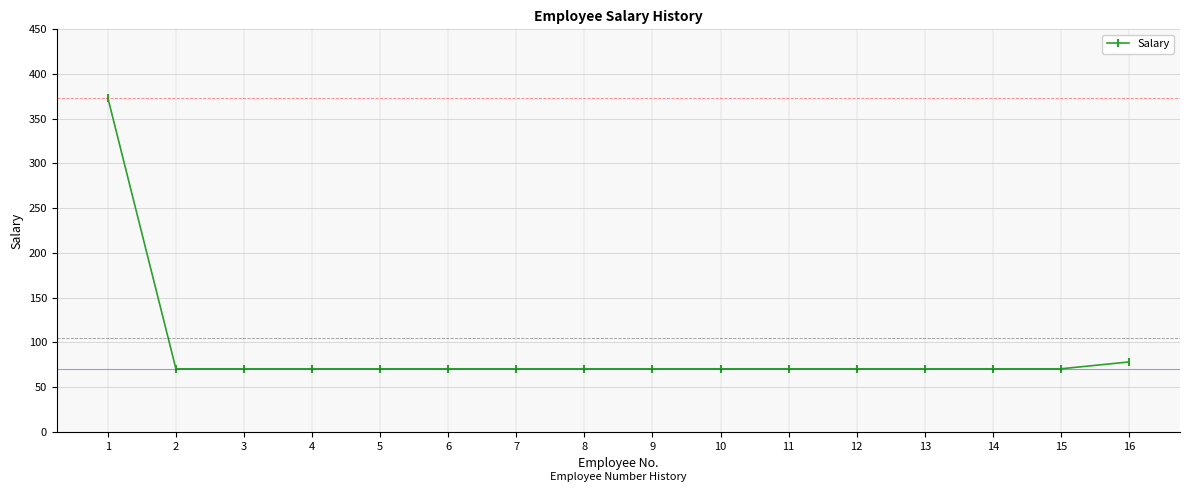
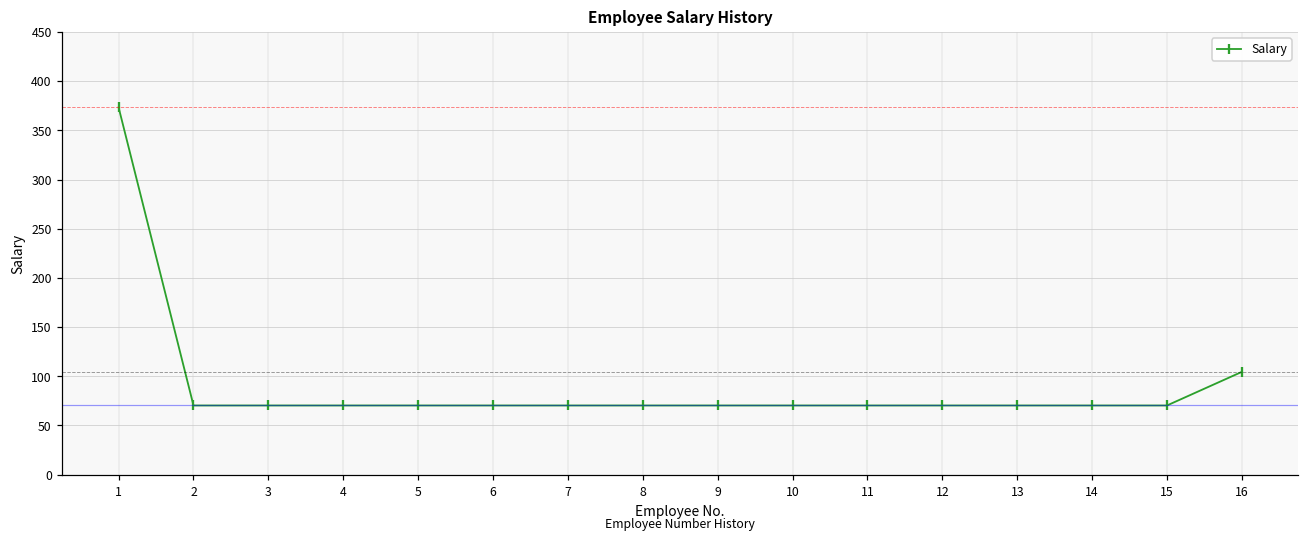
16: 80 -> 100
